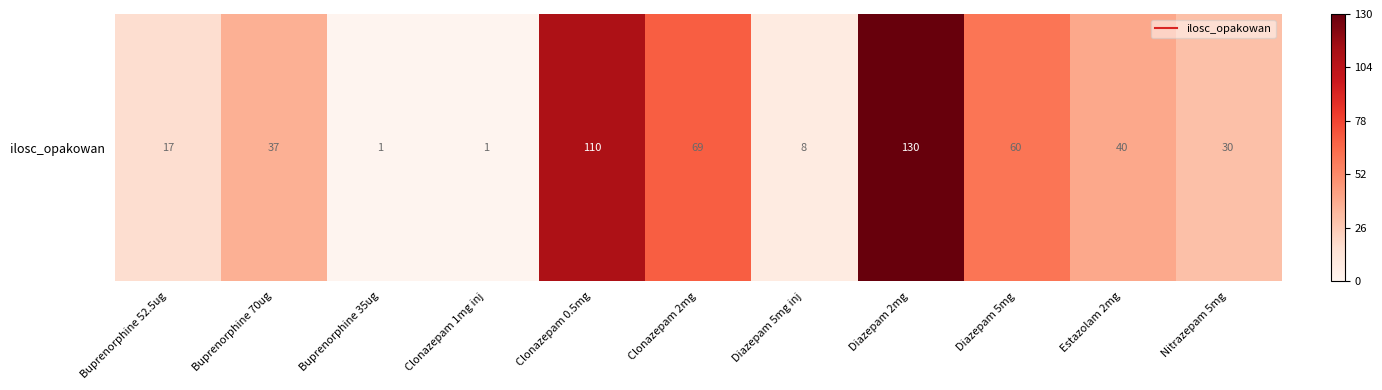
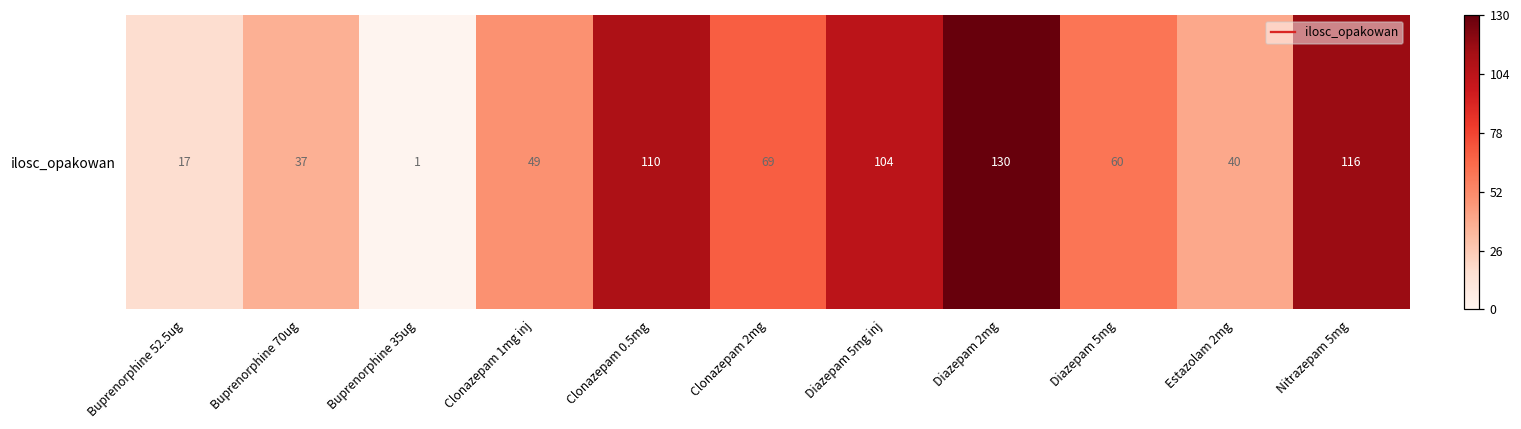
ilosc_opakowan, Clonazepam 1mg inj: 1 -> 49
ilosc_opakowan, Diazepam 5mg inj: 8 -> 104
ilosc_opakowan, Nitrazepam 5mg: 30 -> 116
